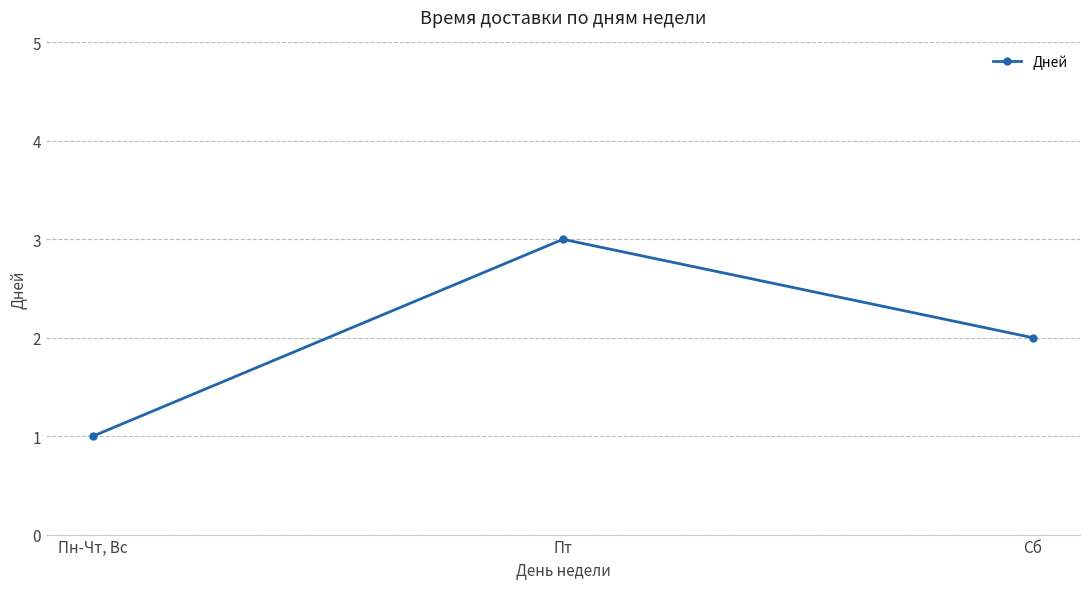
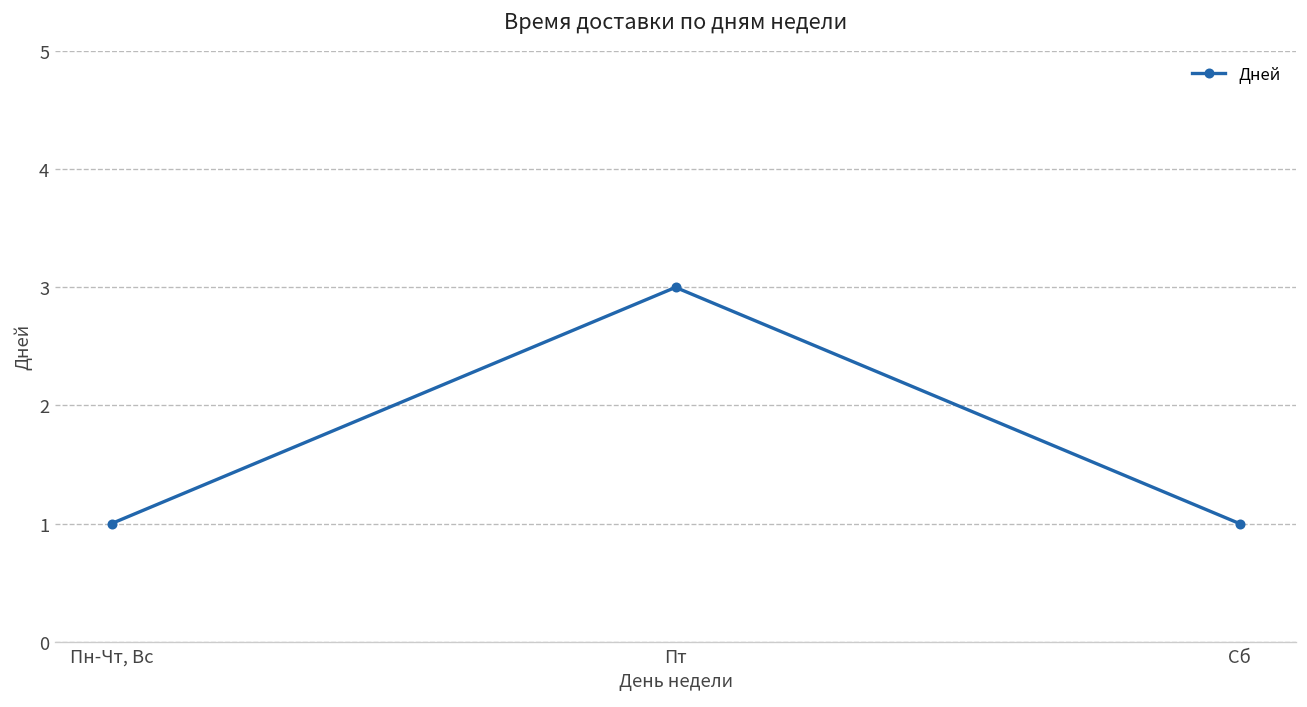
Сб: 2 -> 1
